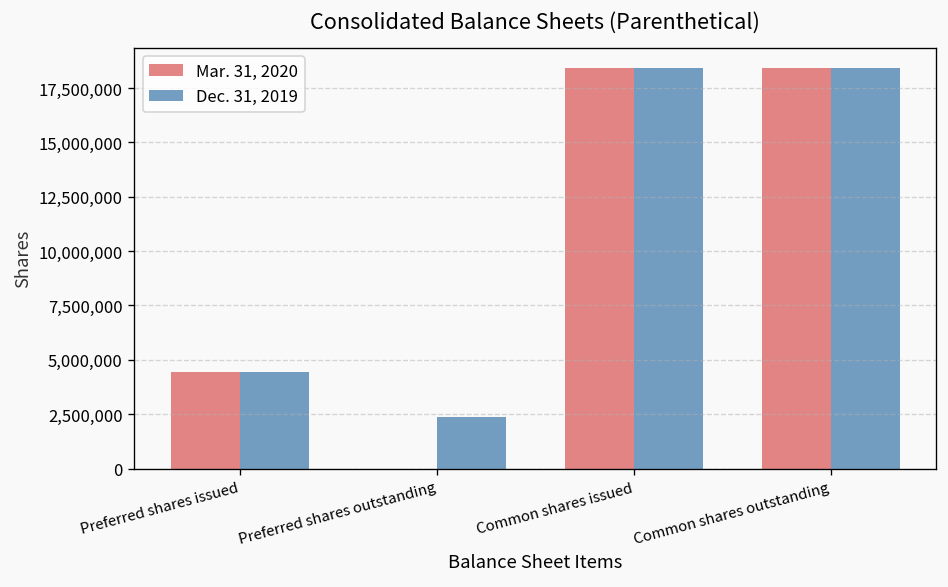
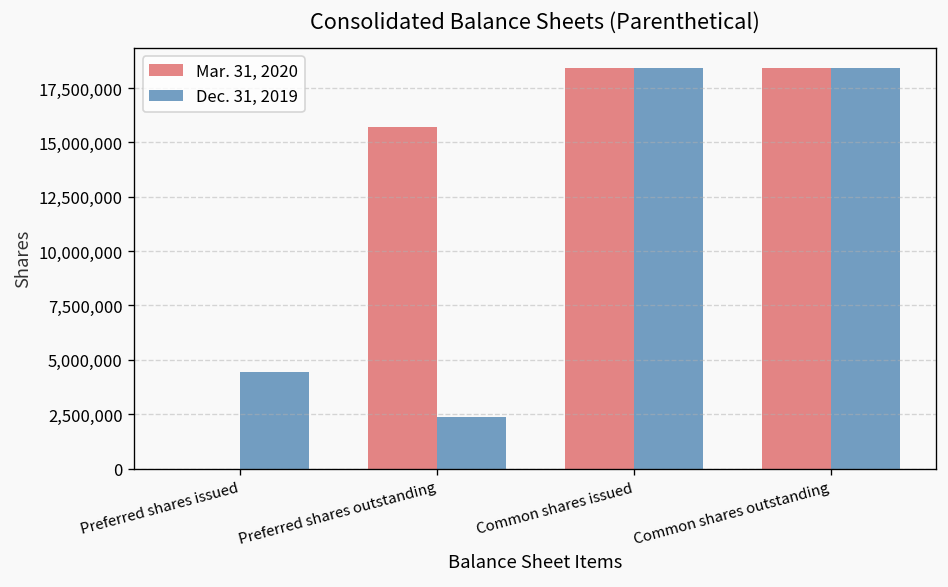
Mar. 31, 2020, Preferred shares issued: 4,500,000 -> 0
Mar. 31, 2020, Preferred shares outstanding: 0 -> 15,700,000
